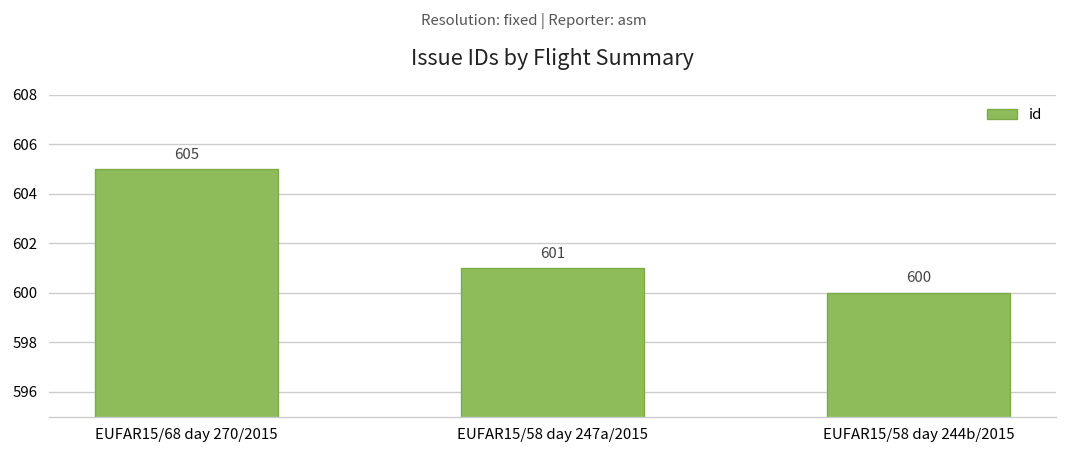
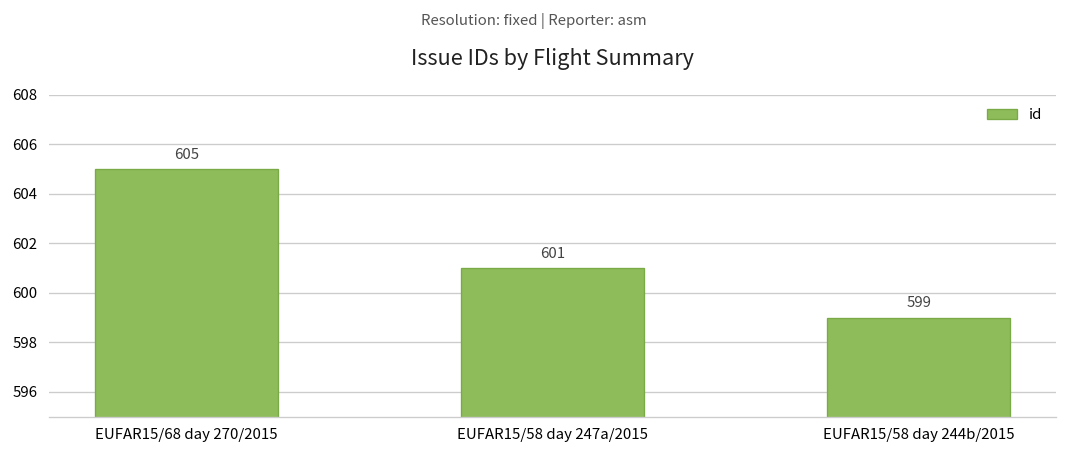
EUFAR15/58 day 244b/2015: 600 -> 599
